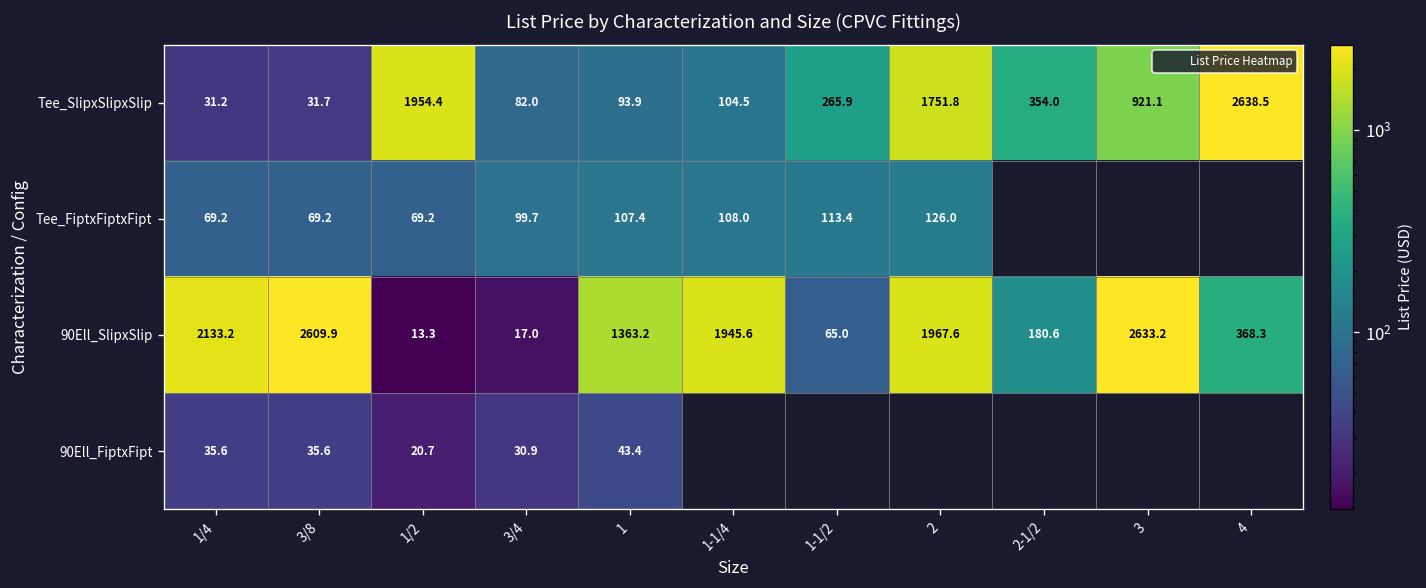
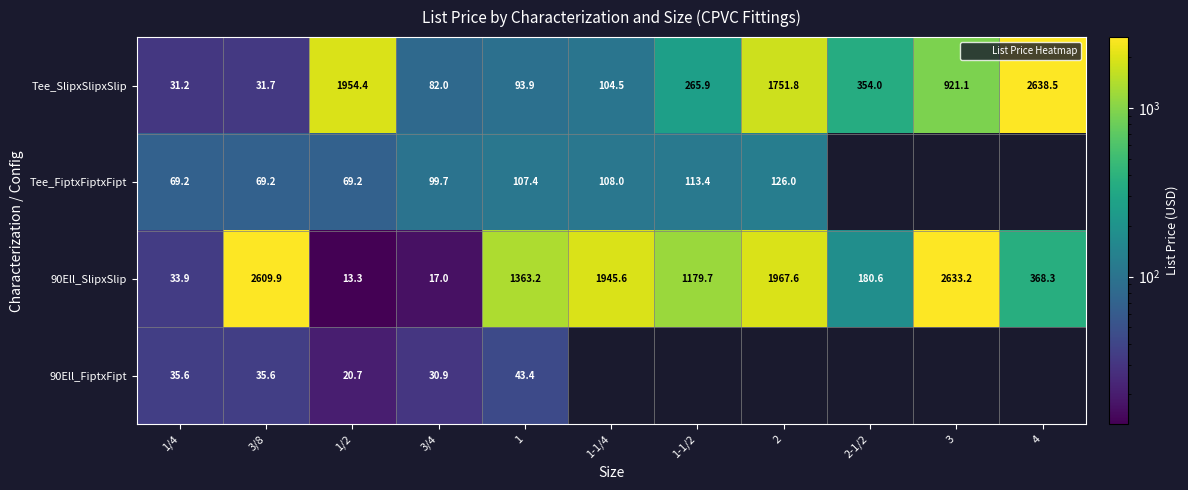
90Ell_SlipxSlip, 1/4: 2133.2 -> 33.9
90Ell_SlipxSlip, 1-1/2: 65.0 -> 1179.7
